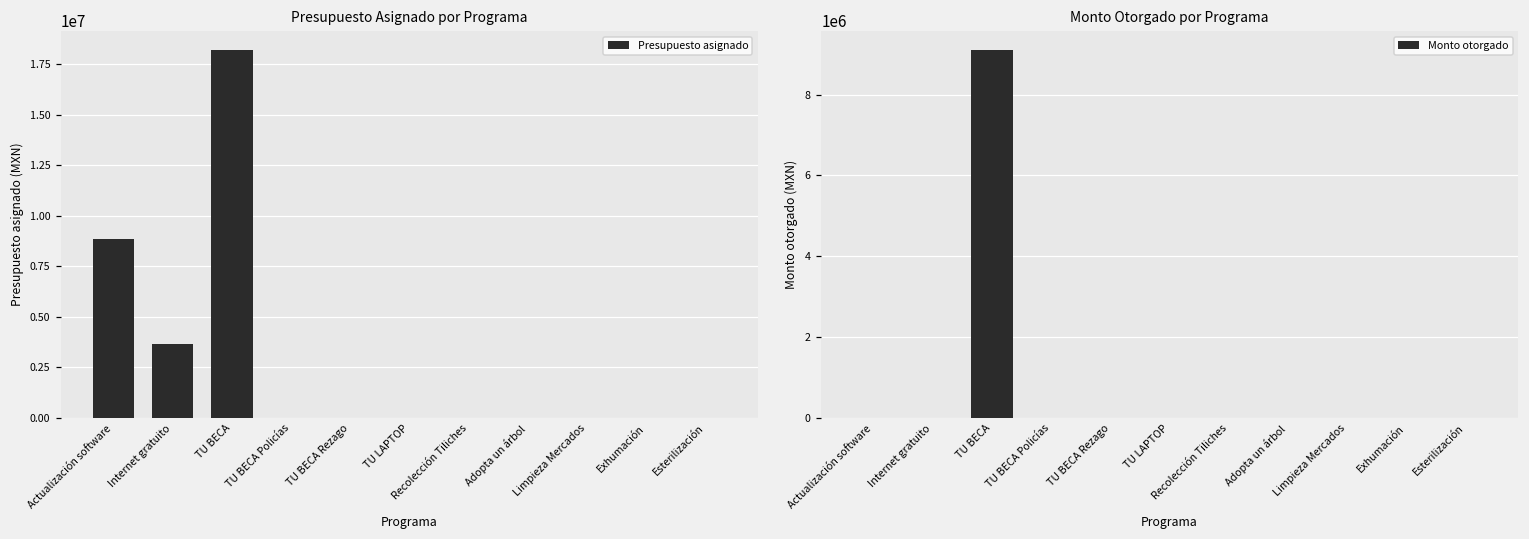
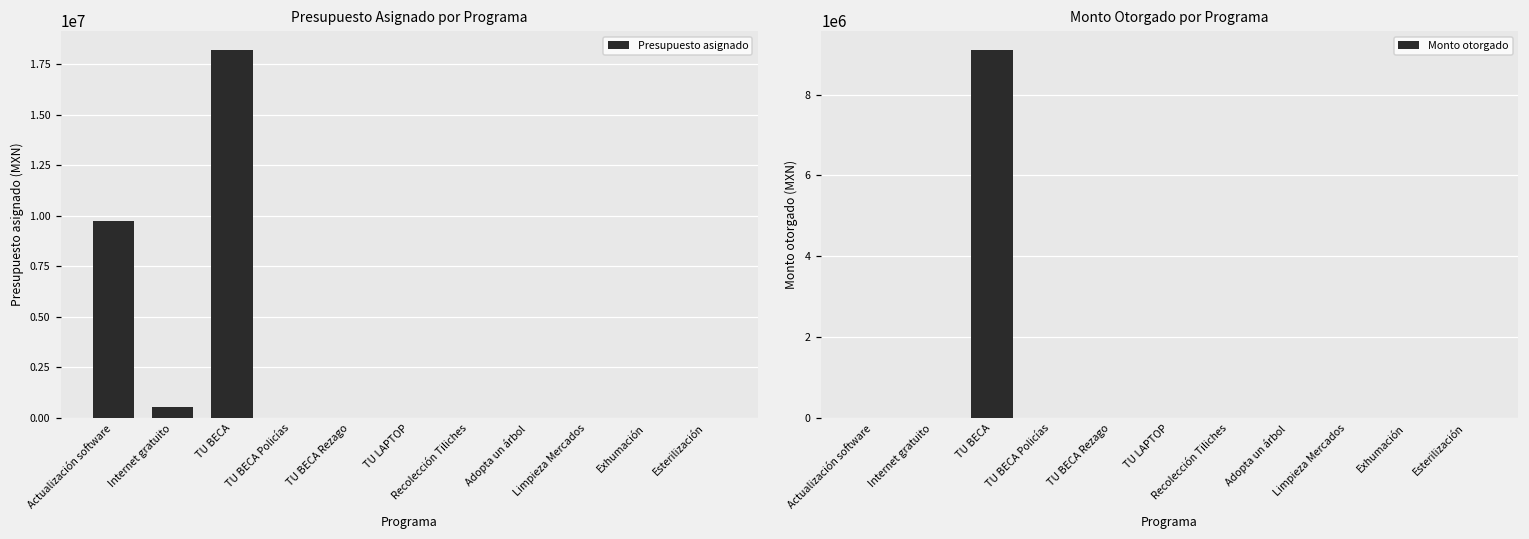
Presupuesto Asignado por Programa, Actualización software: 8900000 -> 9800000
Presupuesto Asignado por Programa, Internet gratuito: 3600000 -> 500000
